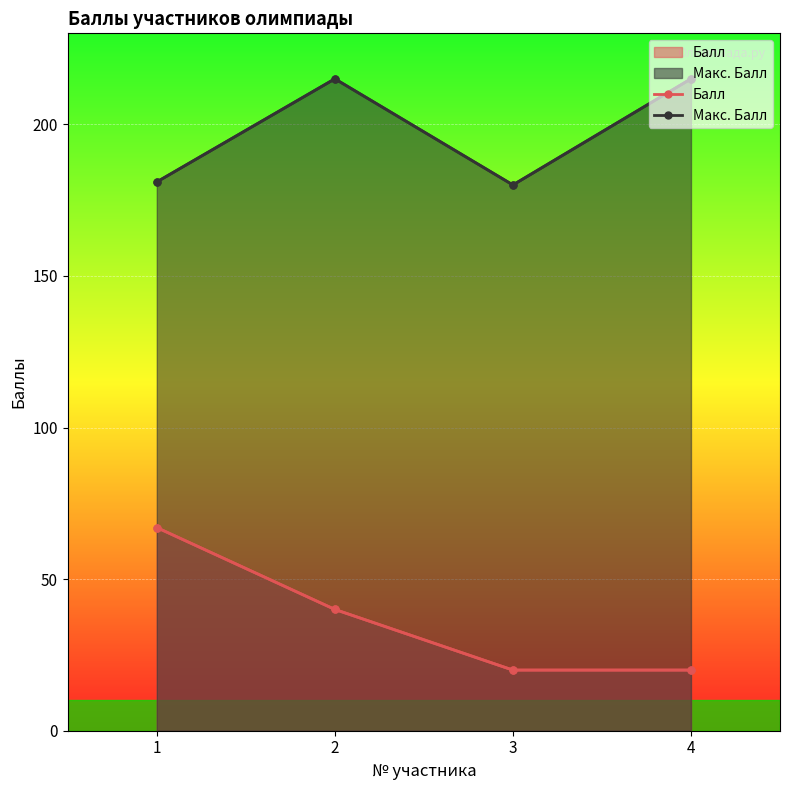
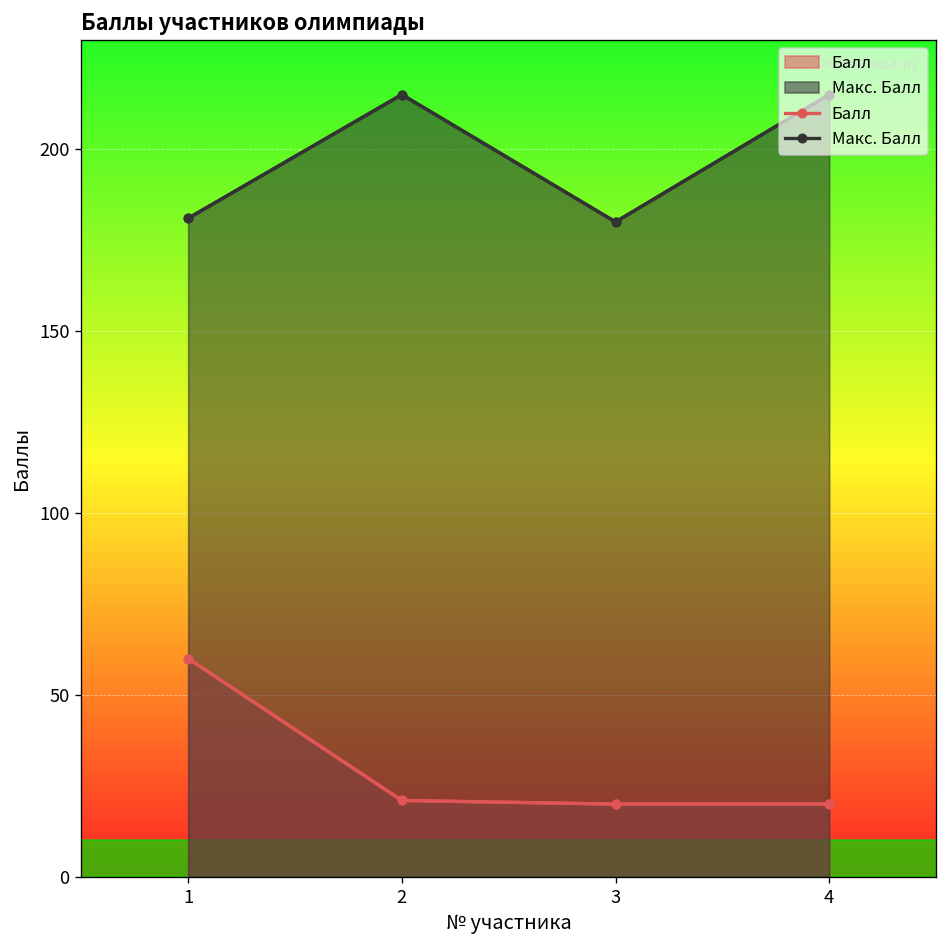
Балл, 1: 67 -> 60
Балл, 2: 40 -> 21
